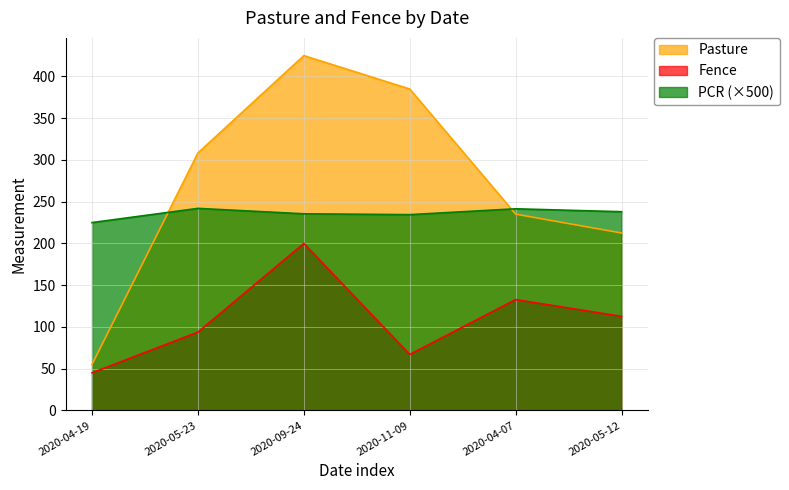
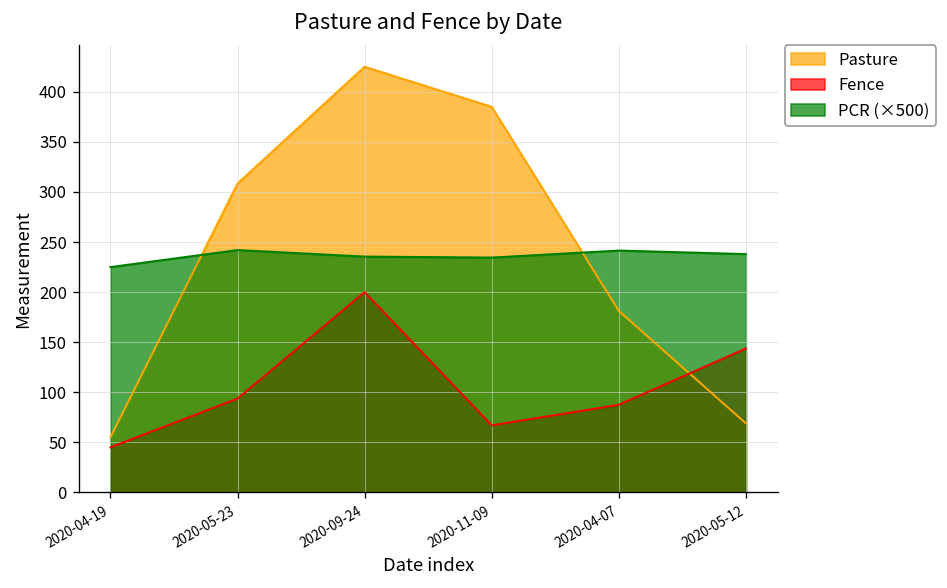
Pasture, 2020-04-07: 240 -> 180
Fence, 2020-04-07: 130 -> 90
Pasture, 2020-05-12: 210 -> 70
Fence, 2020-05-12: 110 -> 140
